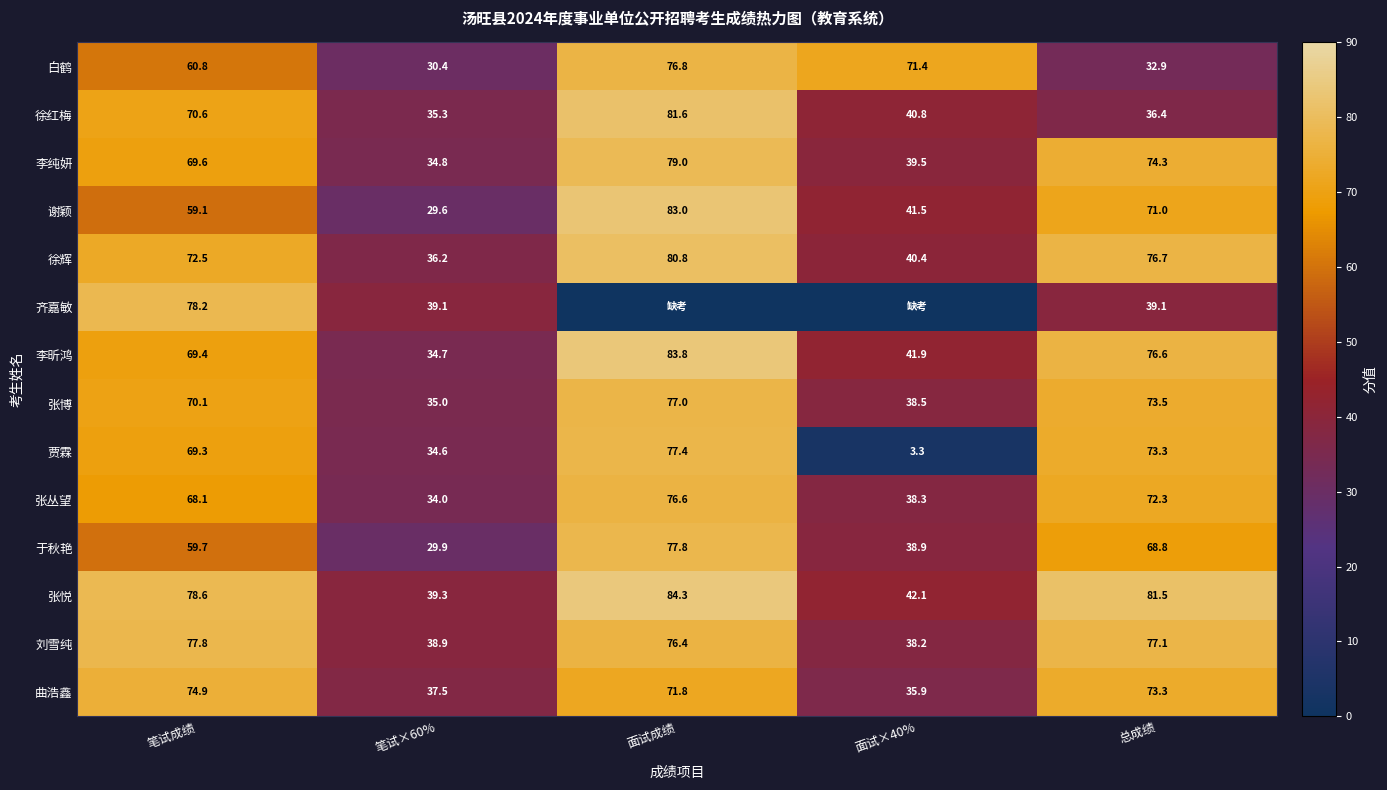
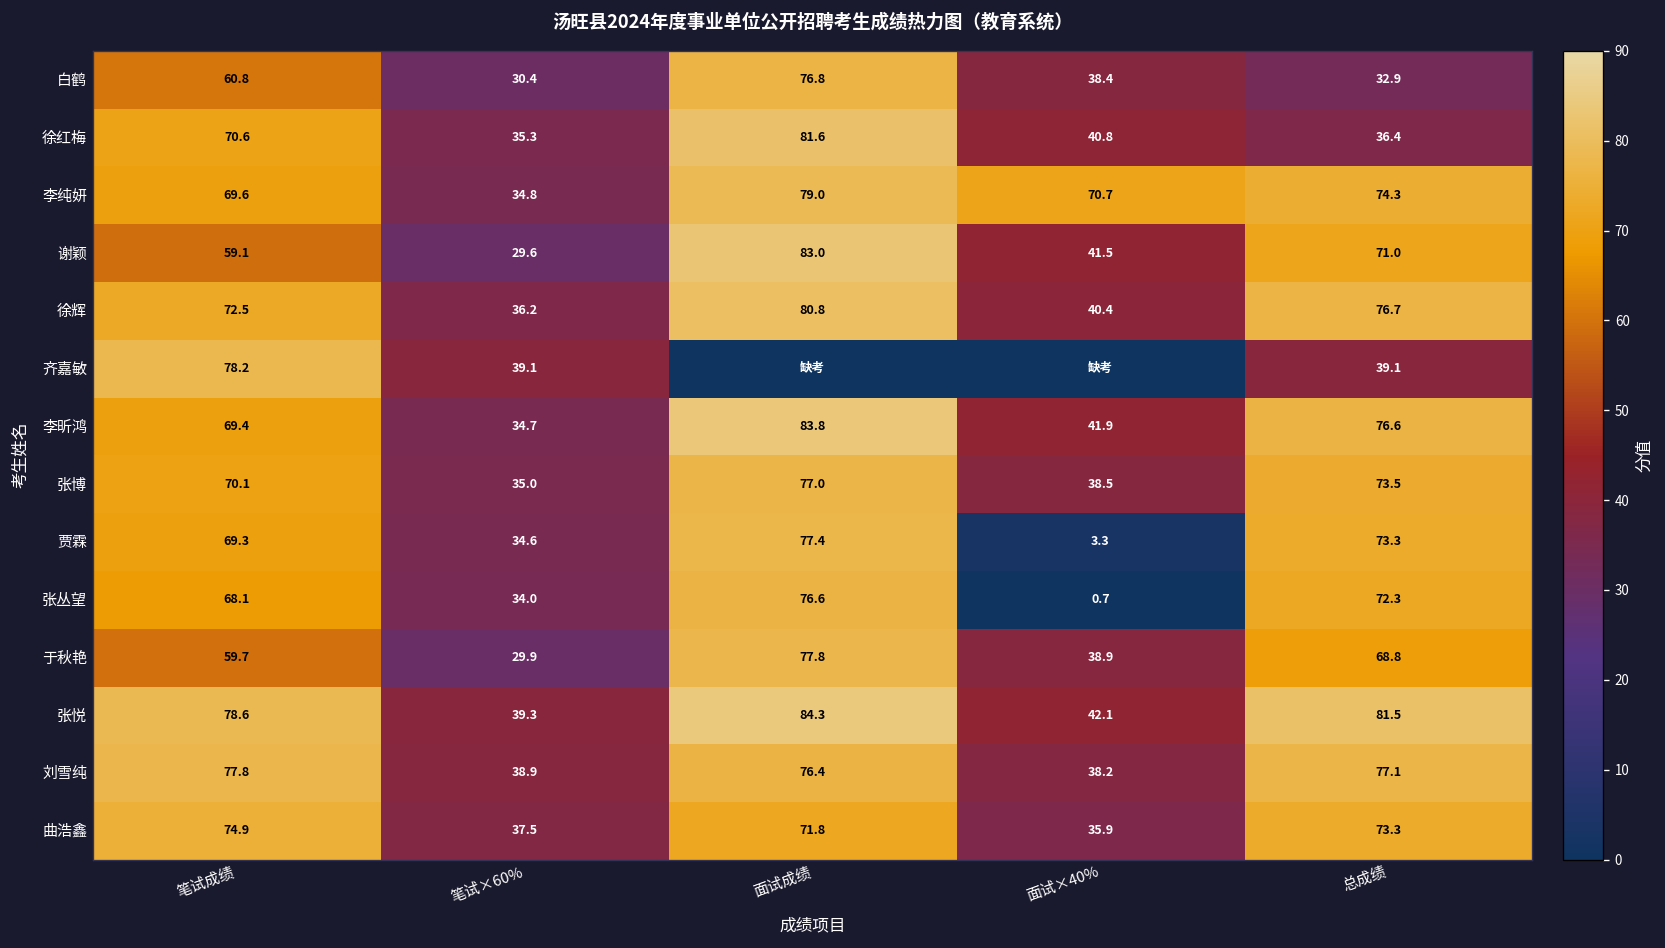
白鹤, 面试×40%: 71.4 -> 38.4
李纯妍, 面试×40%: 39.5 -> 70.7
张丛望, 面试×40%: 38.3 -> 0.7
